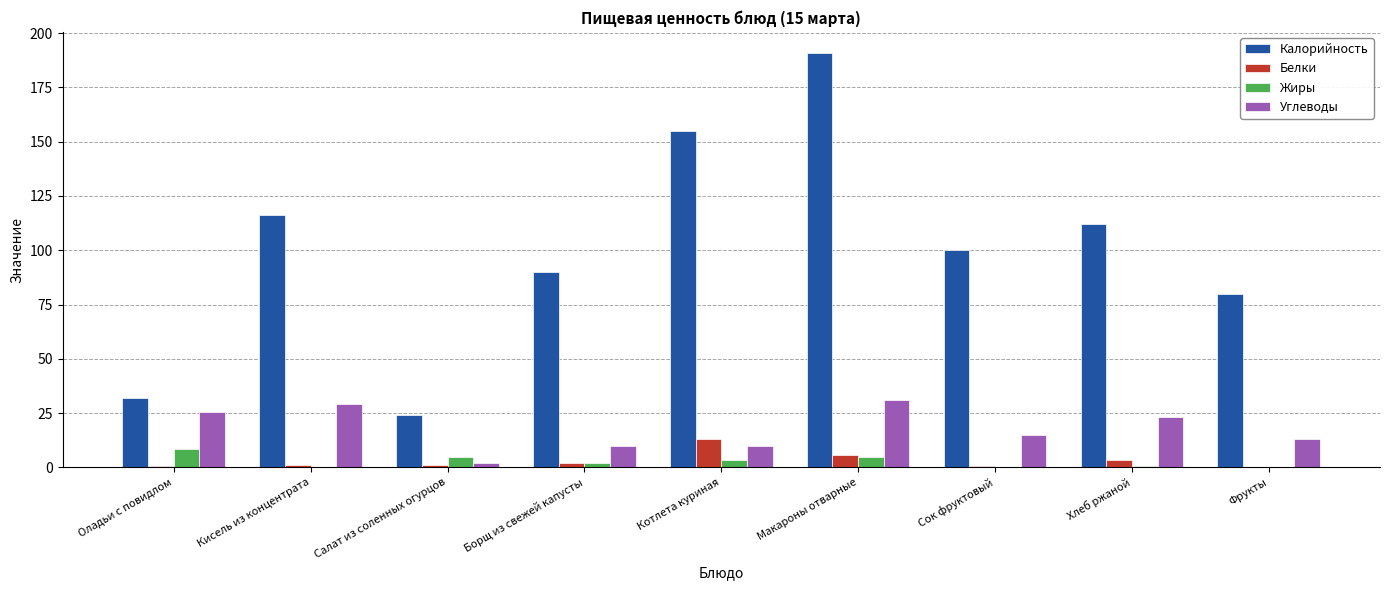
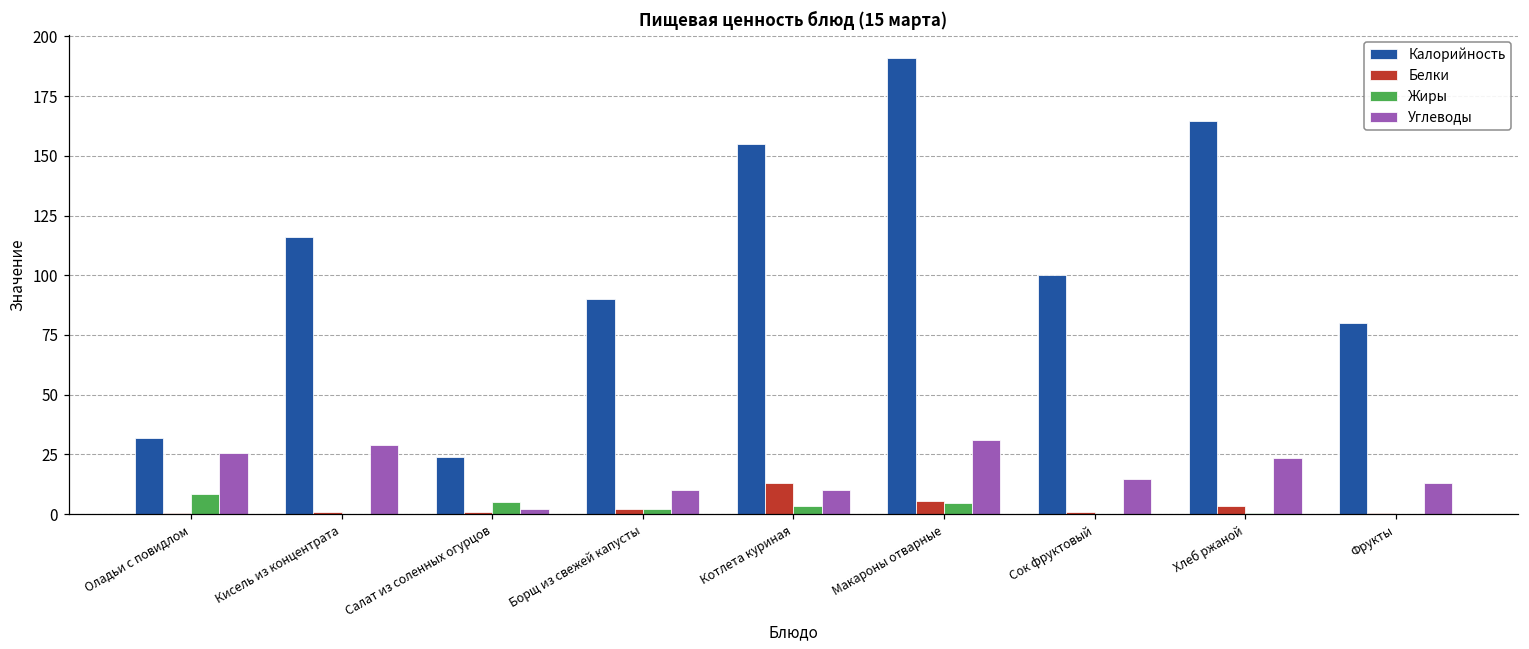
Калорийность, Хлеб ржаной: 112 -> 165
